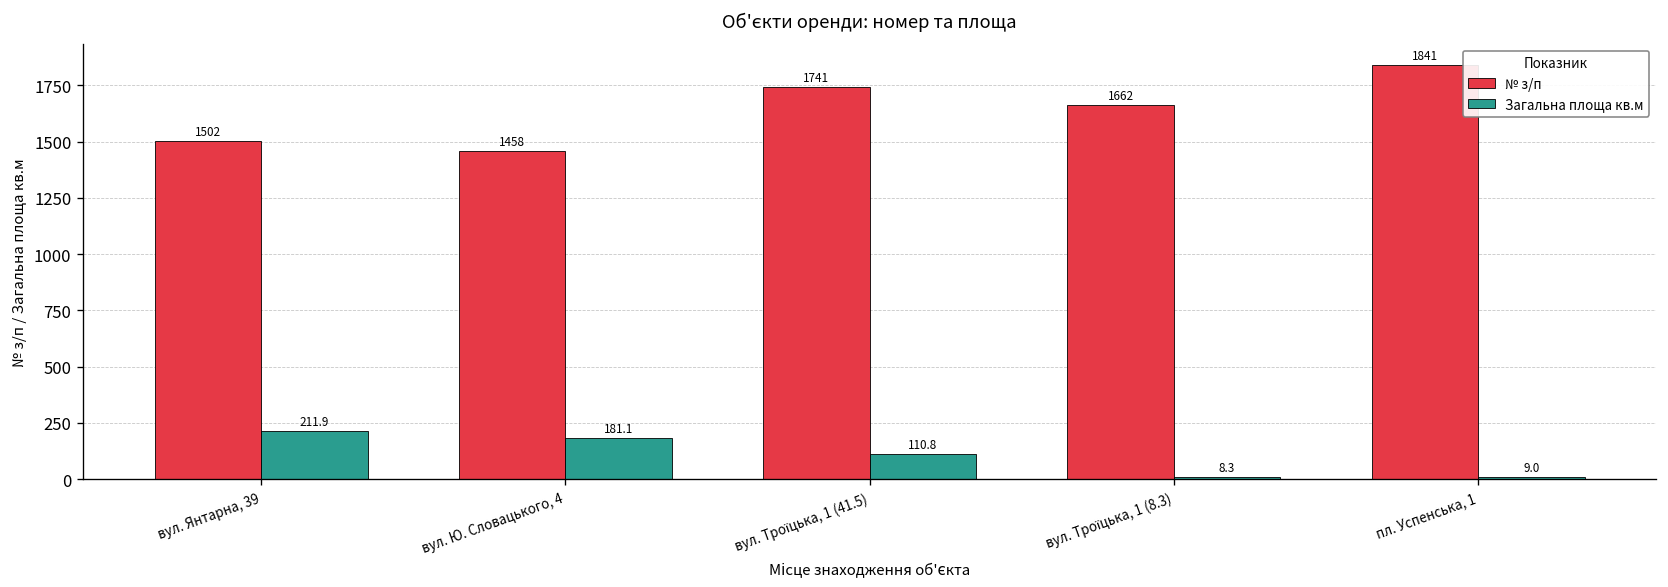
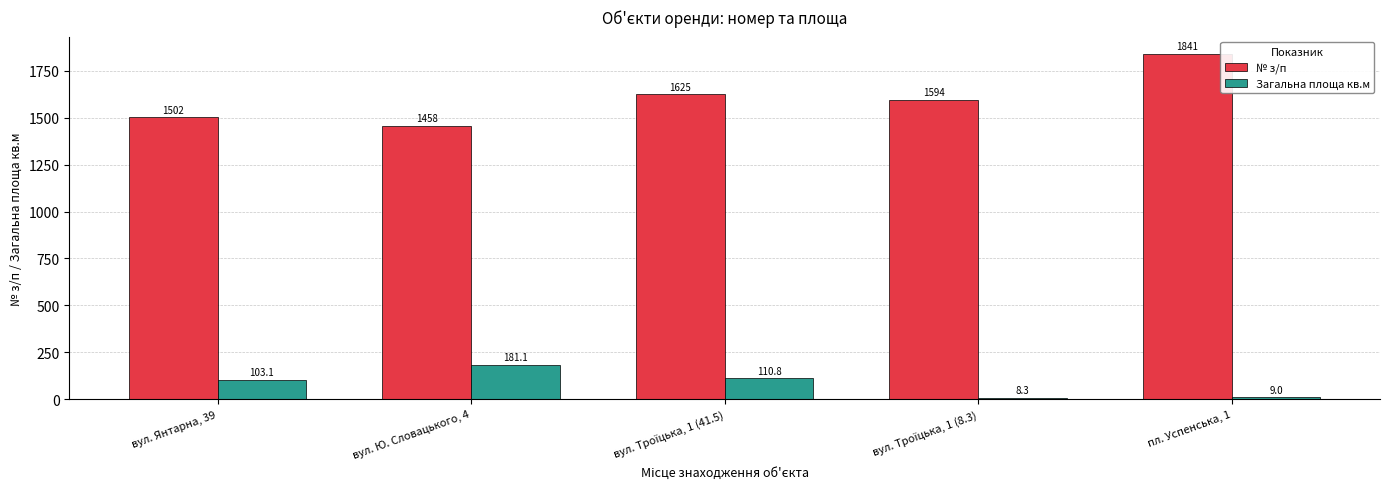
Загальна площа кв.м, вул. Янтарна, 39: 211.9 -> 103.1
№ з/п, вул. Троїцька, 1 (41.5): 1741 -> 1625
№ з/п, вул. Троїцька, 1 (8.3): 1662 -> 1594
